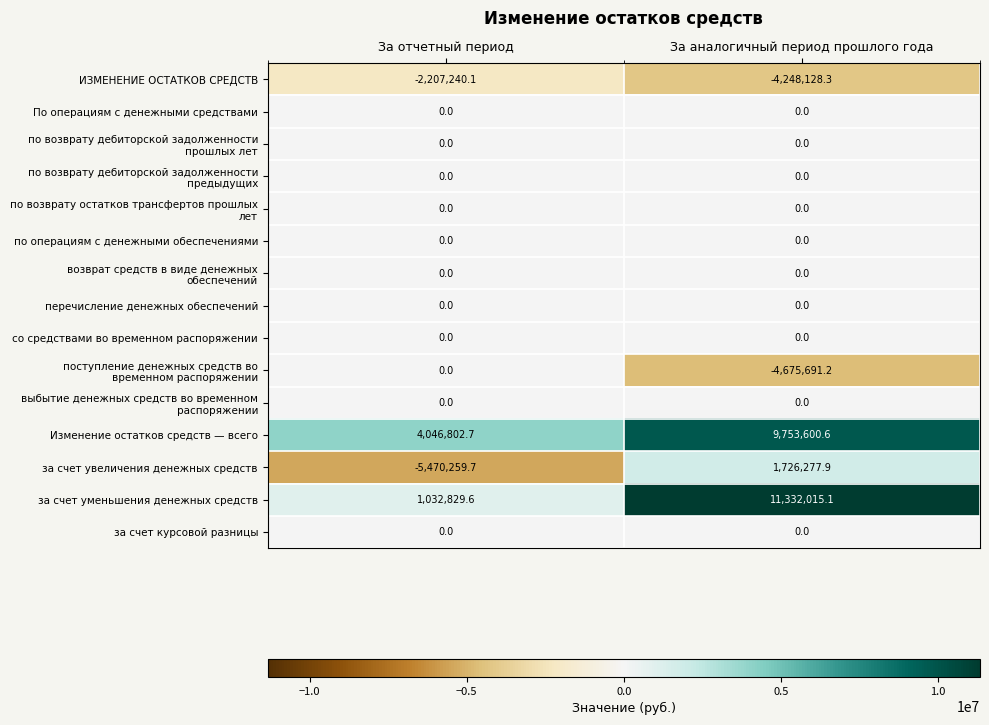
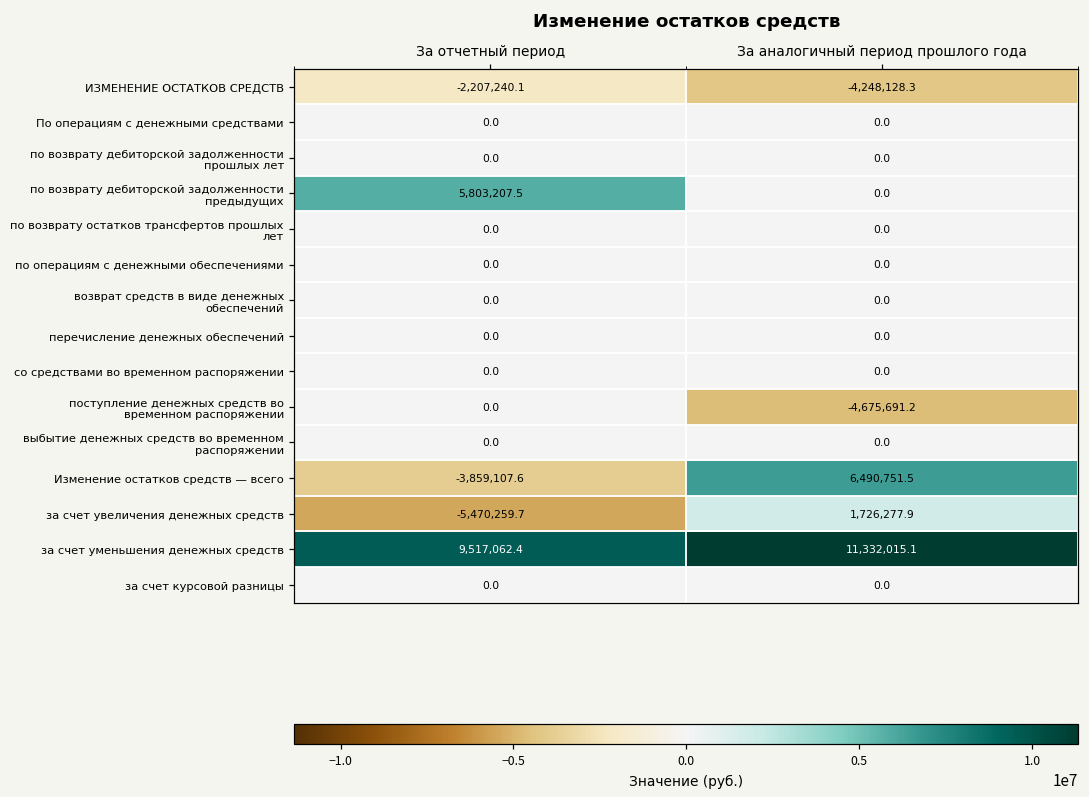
по возврату дебиторской задолженности предыдущих, За отчетный период: 0.0 -> 5,803,207.5
Изменение остатков средств — всего, За отчетный период: 4,046,802.7 -> -3,859,107.6
Изменение остатков средств — всего, За аналогичный период прошлого года: 9,753,600.6 -> 6,490,751.5
за счет уменьшения денежных средств, За отчетный период: 1,032,829.6 -> 9,517,062.4
